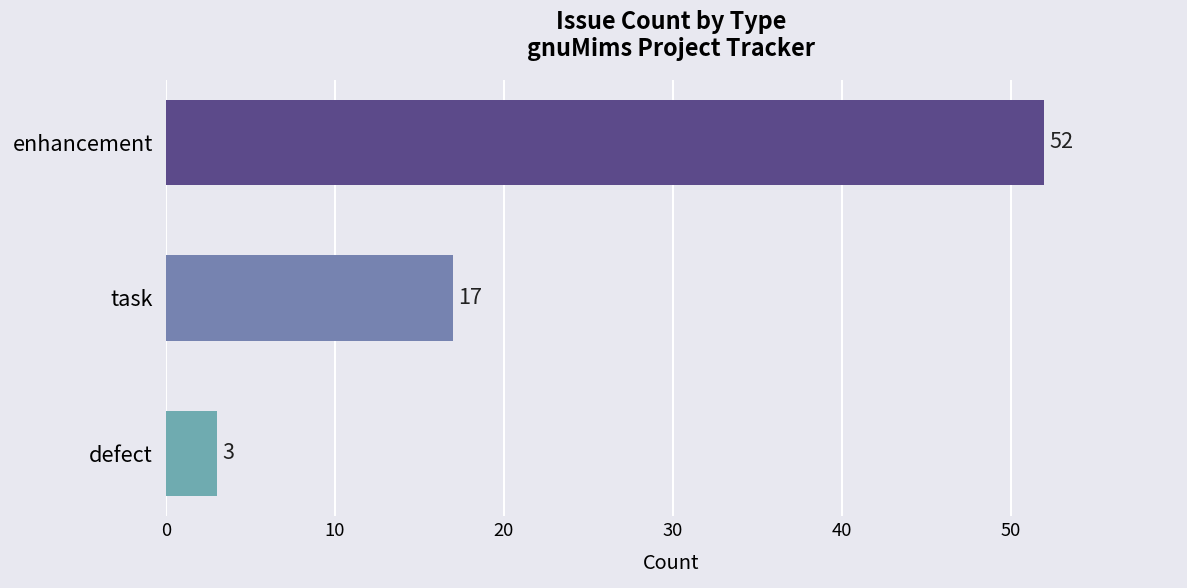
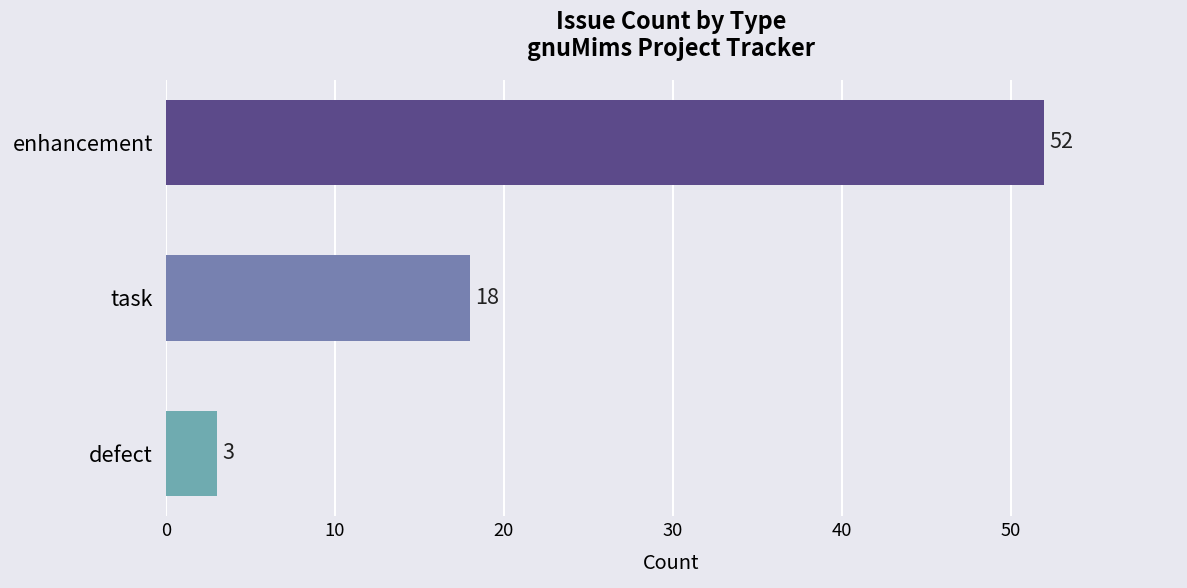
task: 17 -> 18
